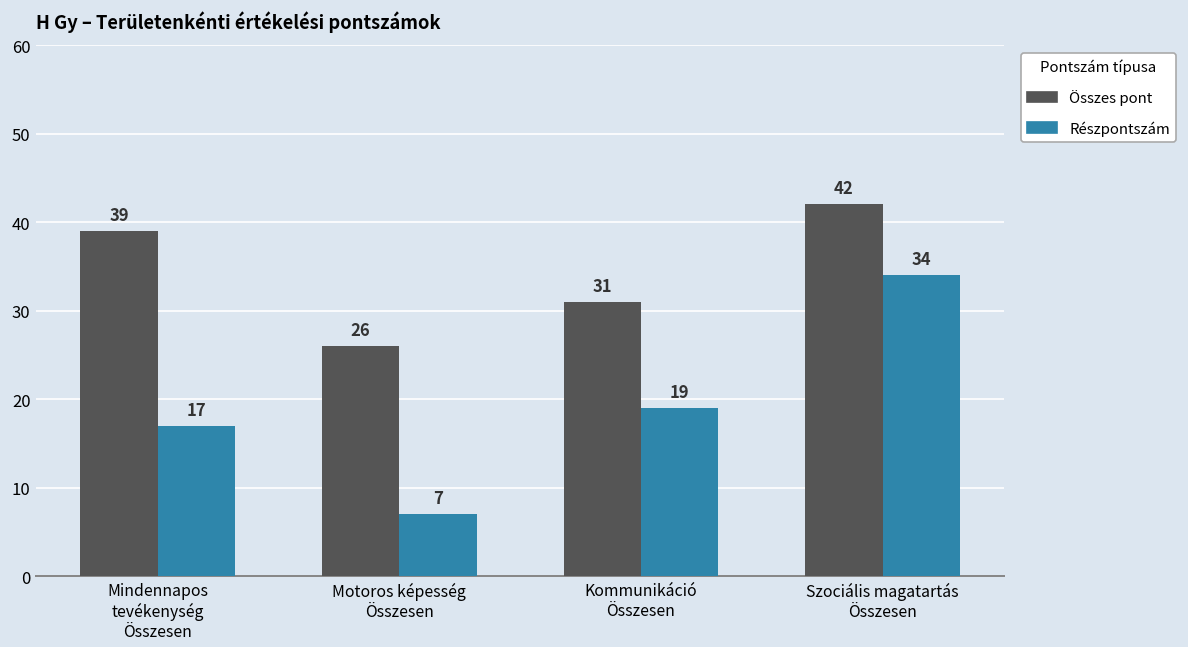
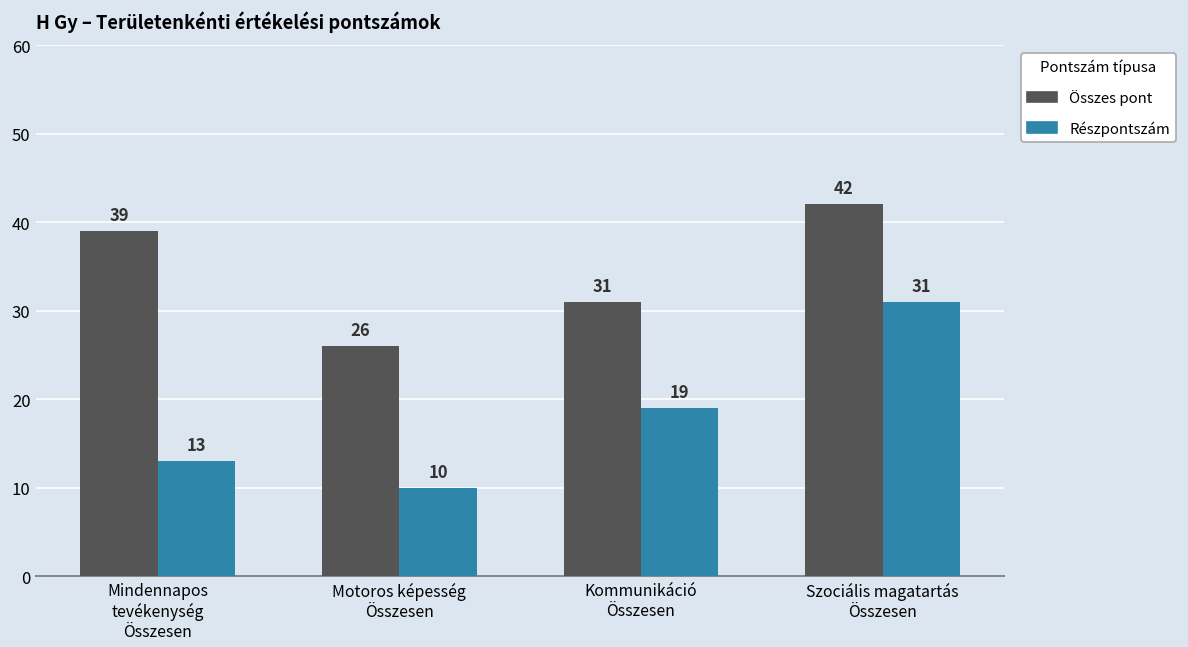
Részpontszám, Mindennapos tevékenység Összesen: 17 -> 13
Részpontszám, Motoros képesség Összesen: 7 -> 10
Részpontszám, Szociális magatartás Összesen: 34 -> 31
